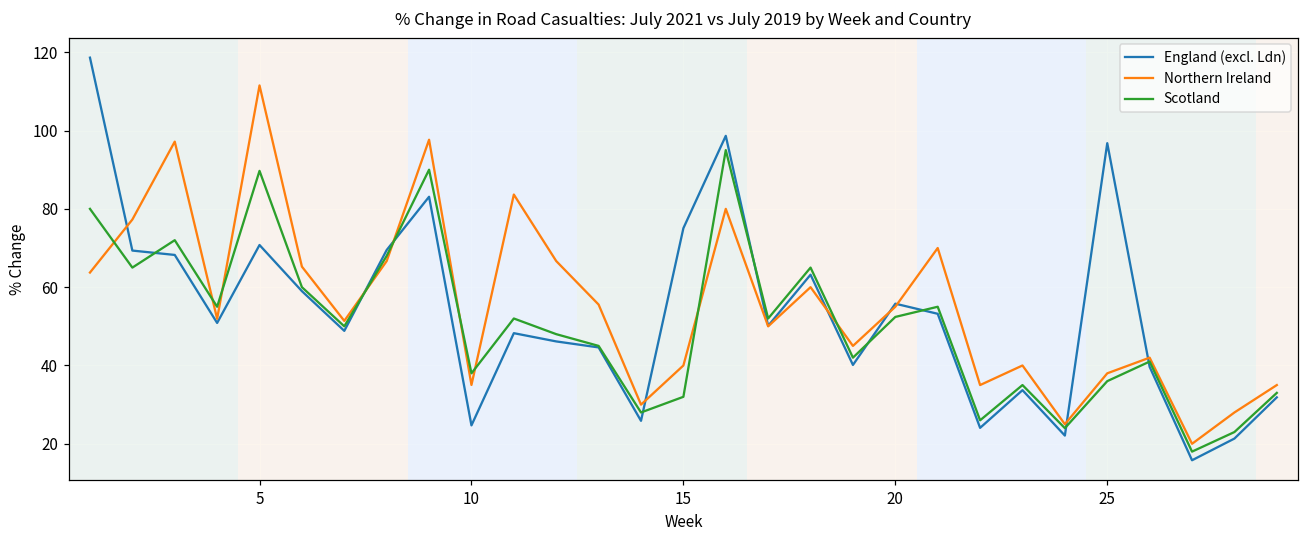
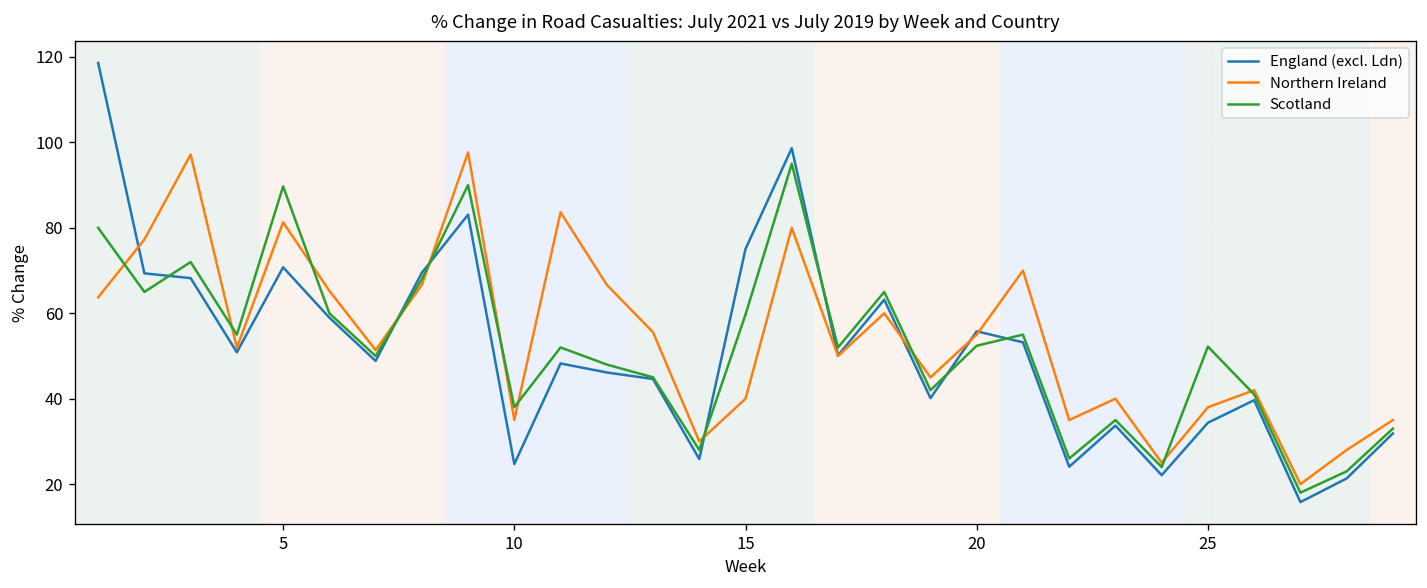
Northern Ireland, 5: 112 -> 81
Scotland, 15: 32 -> 60
England (excl. Ldn), 25: 97 -> 34
Scotland, 25: 36 -> 52
